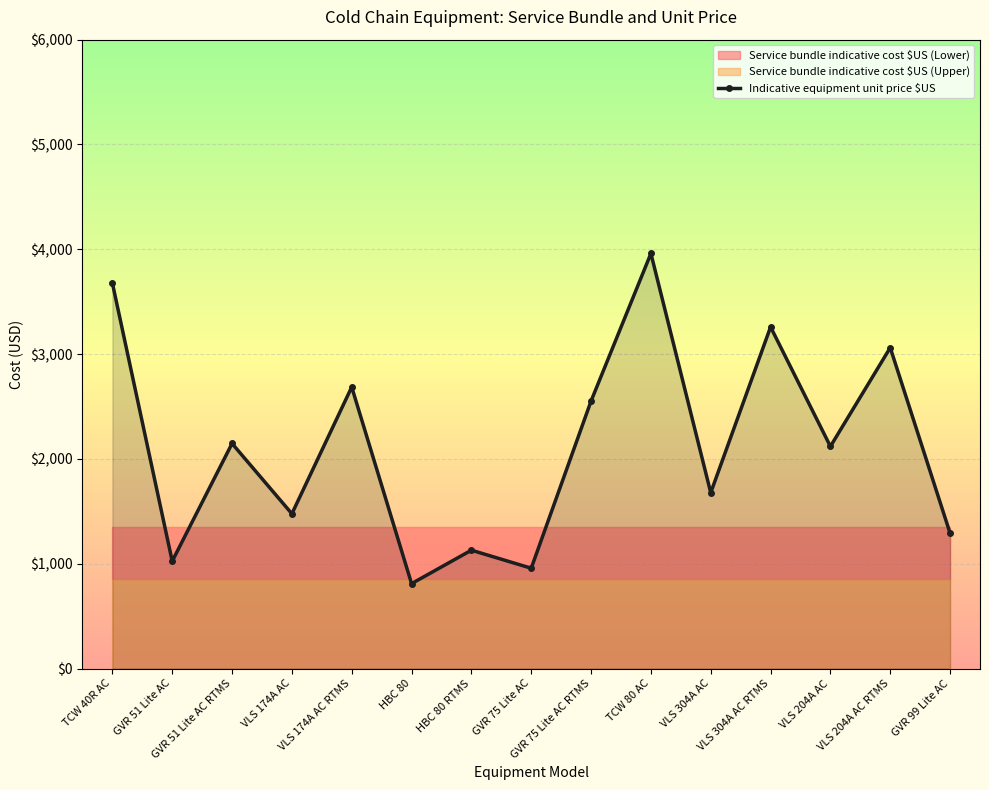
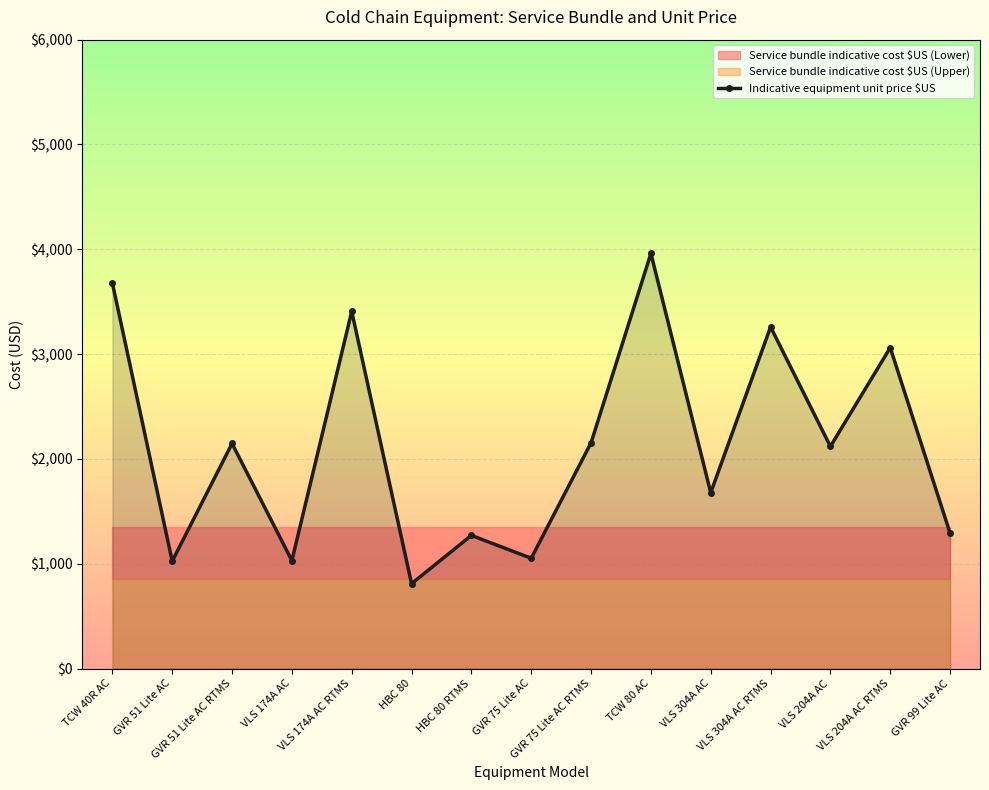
Indicative equipment unit price $US, VLS 174A AC: $1,480 -> $1,030
Indicative equipment unit price $US, VLS 174A AC RTMS: $2,690 -> $3,410
Indicative equipment unit price $US, HBC 80 RTMS: $1,130 -> $1,270
Indicative equipment unit price $US, GVR 75 Lite AC: $960 -> $1,050
Indicative equipment unit price $US, GVR 75 Lite AC RTMS: $2,550 -> $2,150
